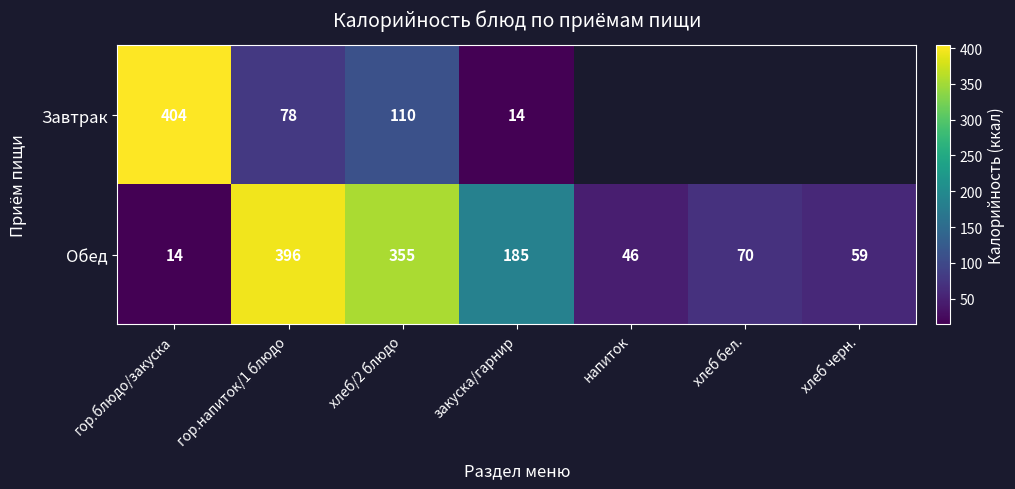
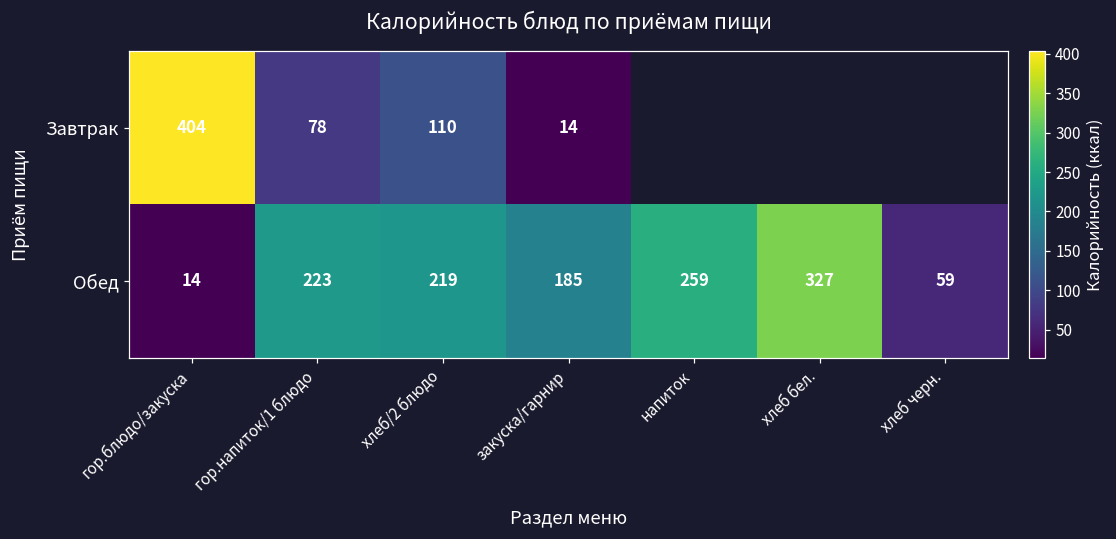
Обед, гор.напиток/1 блюдо: 396 -> 223
Обед, хлеб/2 блюдо: 355 -> 219
Обед, напиток: 46 -> 259
Обед, хлеб бел.: 70 -> 327
